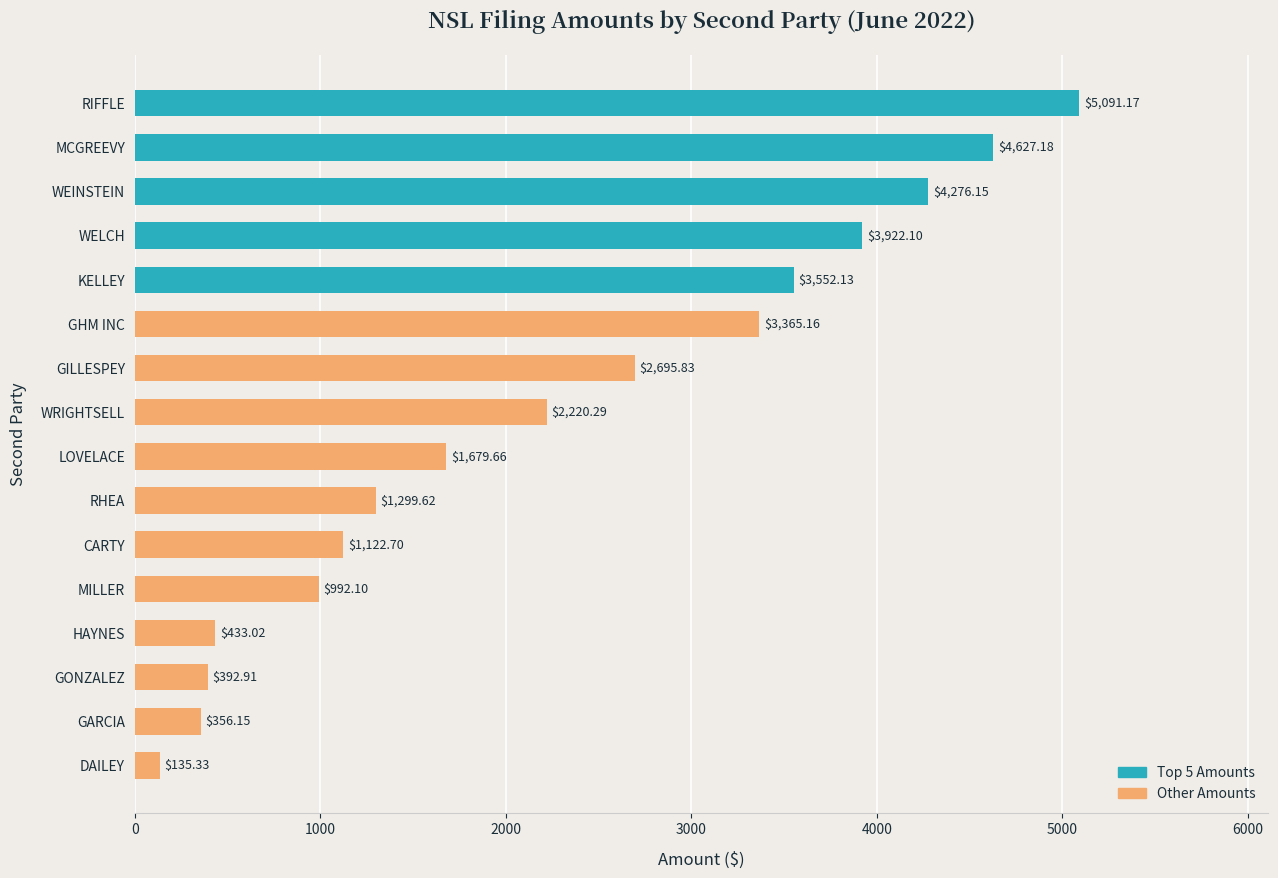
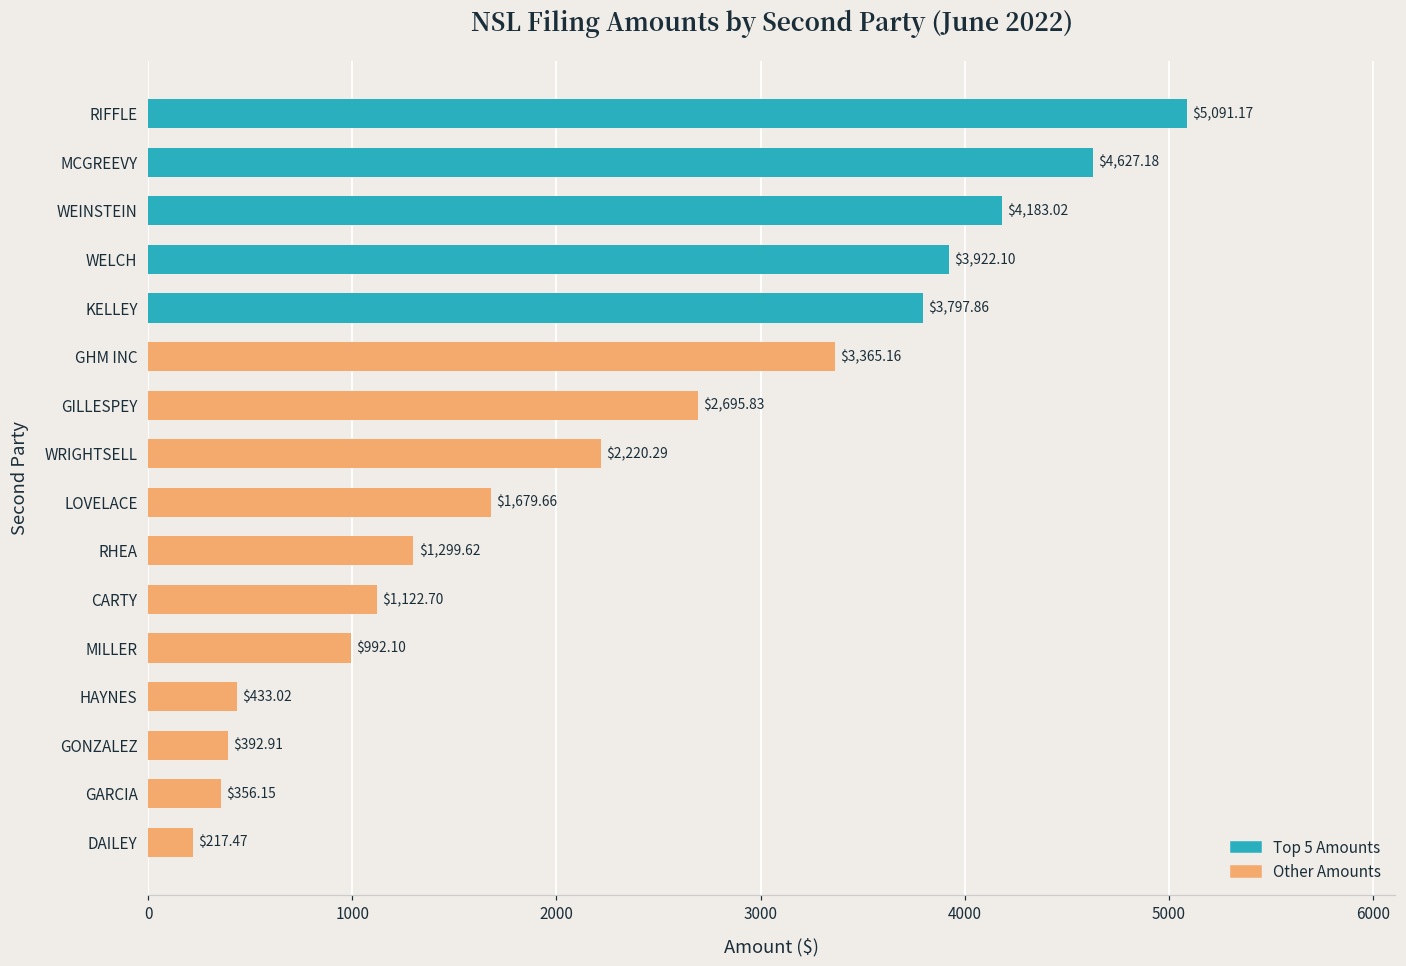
WEINSTEIN: $4,276.15 -> $4,183.02
KELLEY: $3,552.13 -> $3,797.86
DAILEY: $135.33 -> $217.47
